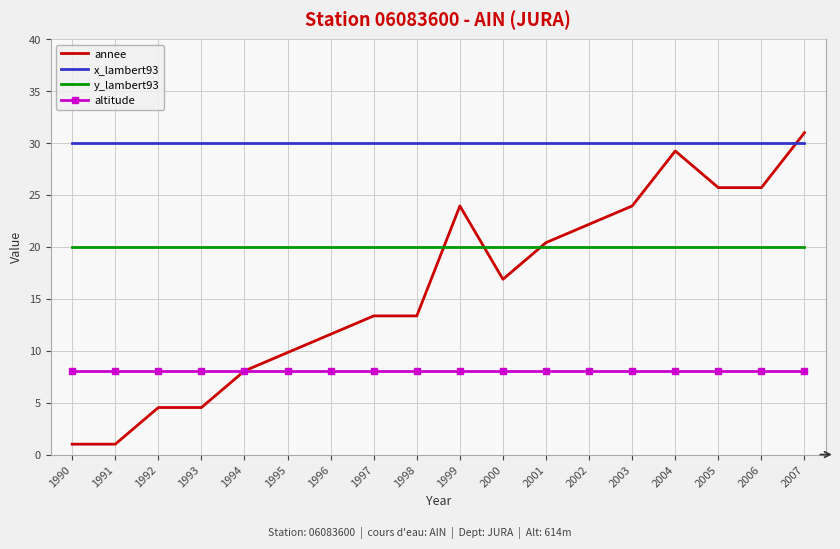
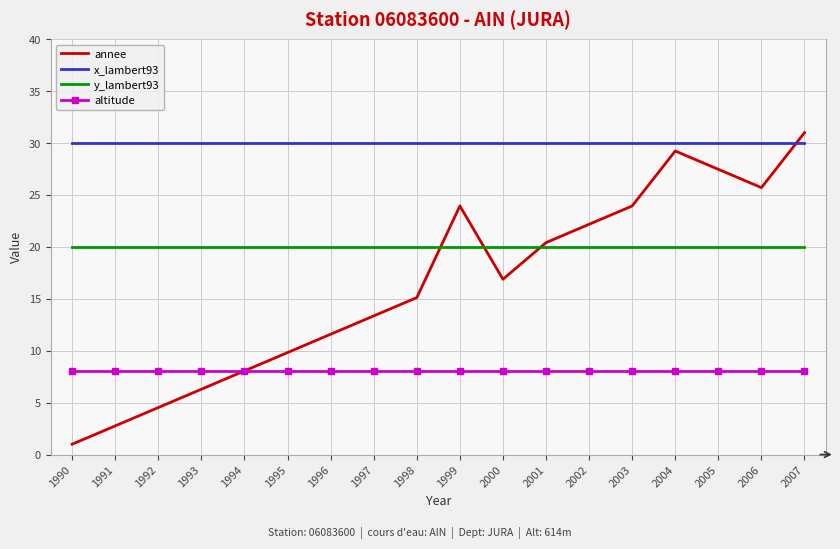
annee, 1991: 1.0 -> 2.8
annee, 1993: 4.5 -> 6.3
annee, 1998: 13.4 -> 15.1
annee, 2005: 25.7 -> 27.5
